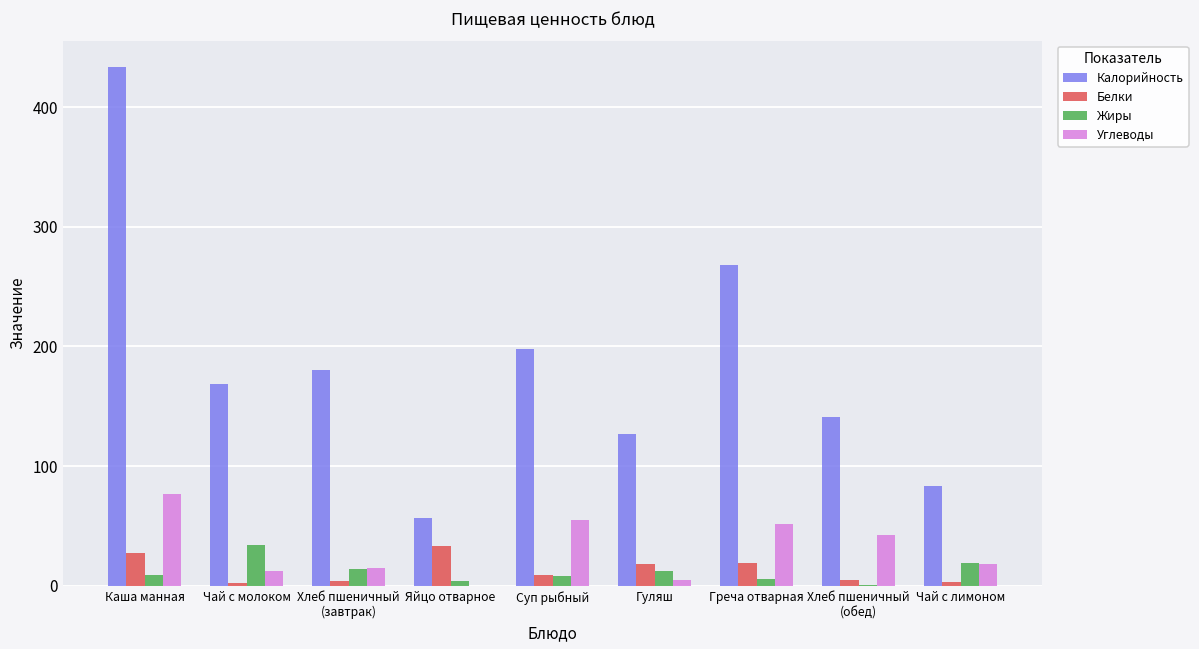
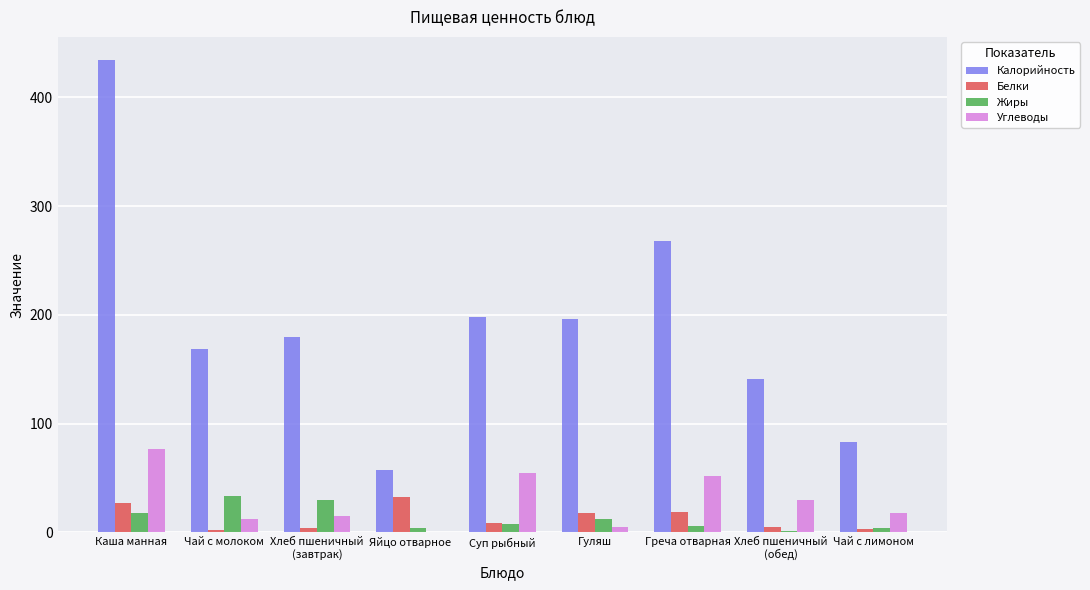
Жиры, Каша манная: 9 -> 18
Жиры, Хлеб пшеничный (завтрак): 14 -> 30
Калорийность, Гуляш: 127 -> 196
Углеводы, Хлеб пшеничный (обед): 42 -> 30
Жиры, Чай с лимоном: 19 -> 4
